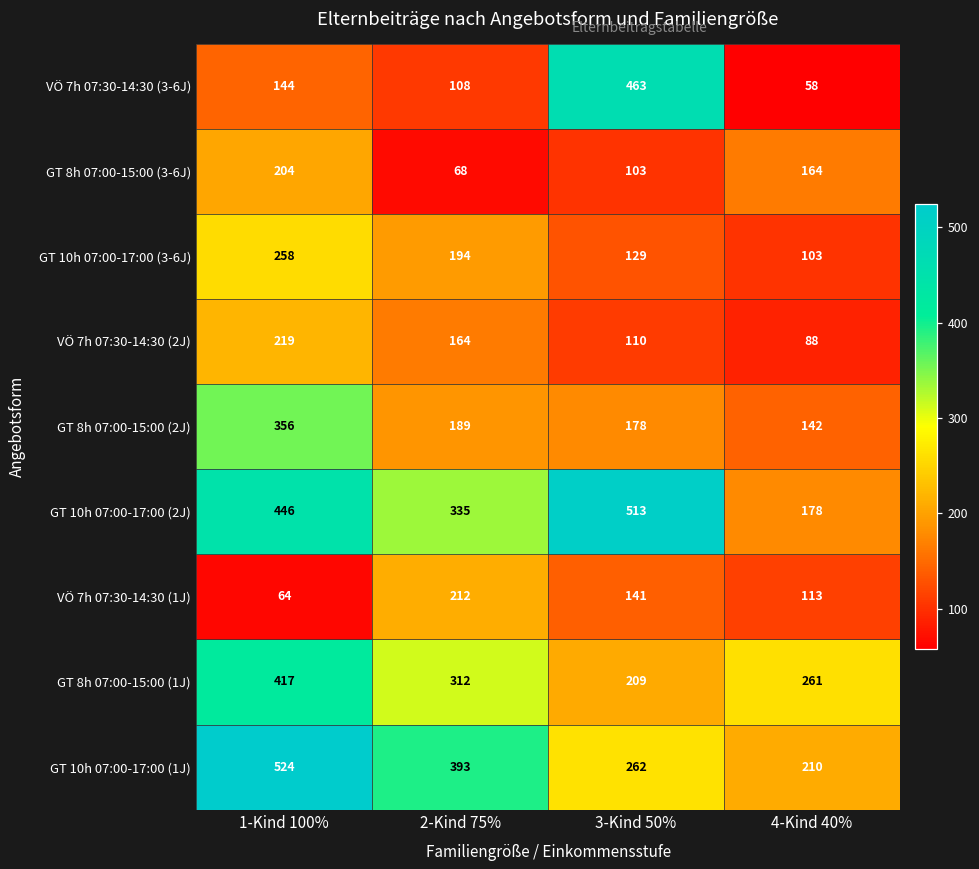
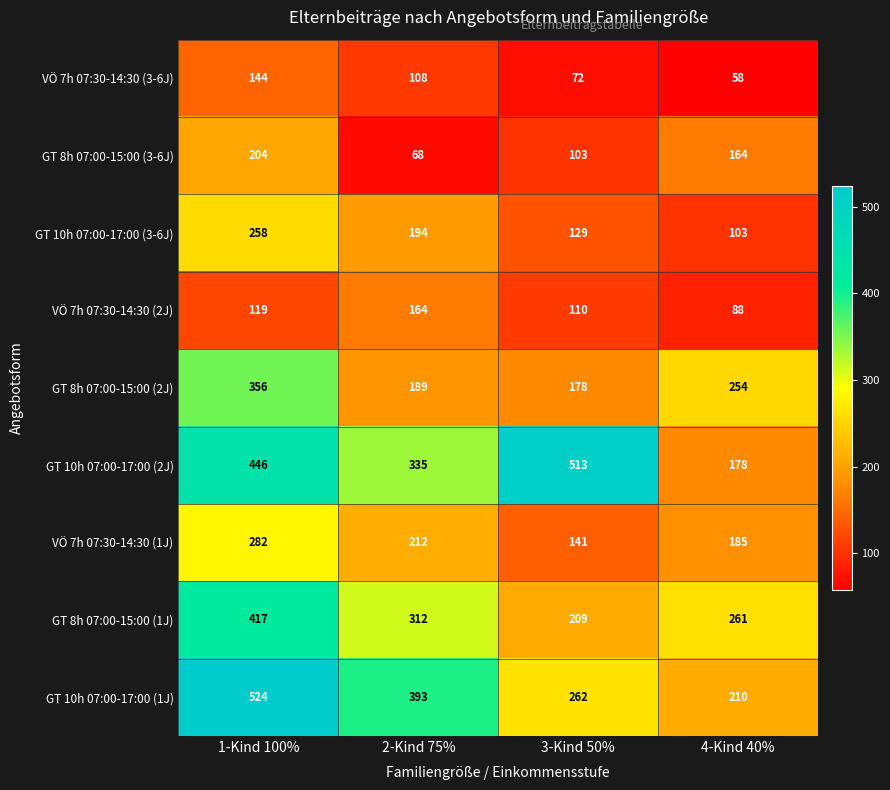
VÖ 7h 07:30-14:30 (3-6J), 3-Kind 50%: 463 -> 72
VÖ 7h 07:30-14:30 (2J), 1-Kind 100%: 219 -> 119
GT 8h 07:00-15:00 (2J), 4-Kind 40%: 142 -> 254
VÖ 7h 07:30-14:30 (1J), 1-Kind 100%: 64 -> 282
VÖ 7h 07:30-14:30 (1J), 4-Kind 40%: 113 -> 185
